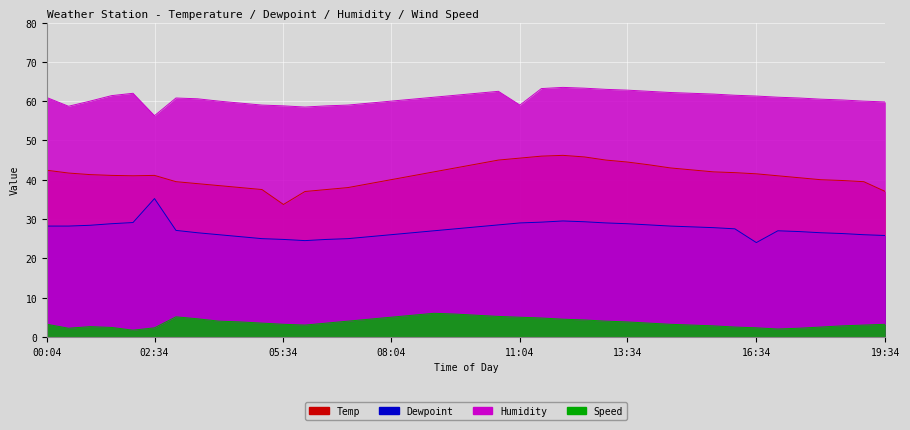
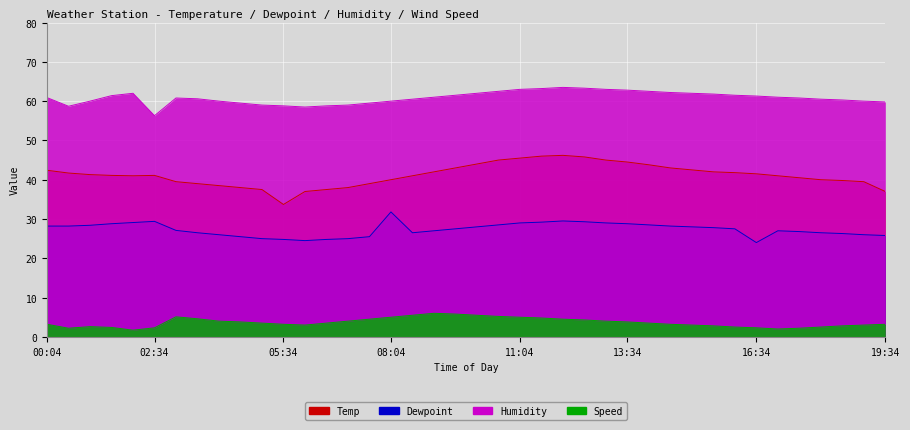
Dewpoint, 02:34: 35 -> 29
Dewpoint, 08:04: 26 -> 32
Humidity, 11:04: 59 -> 63
